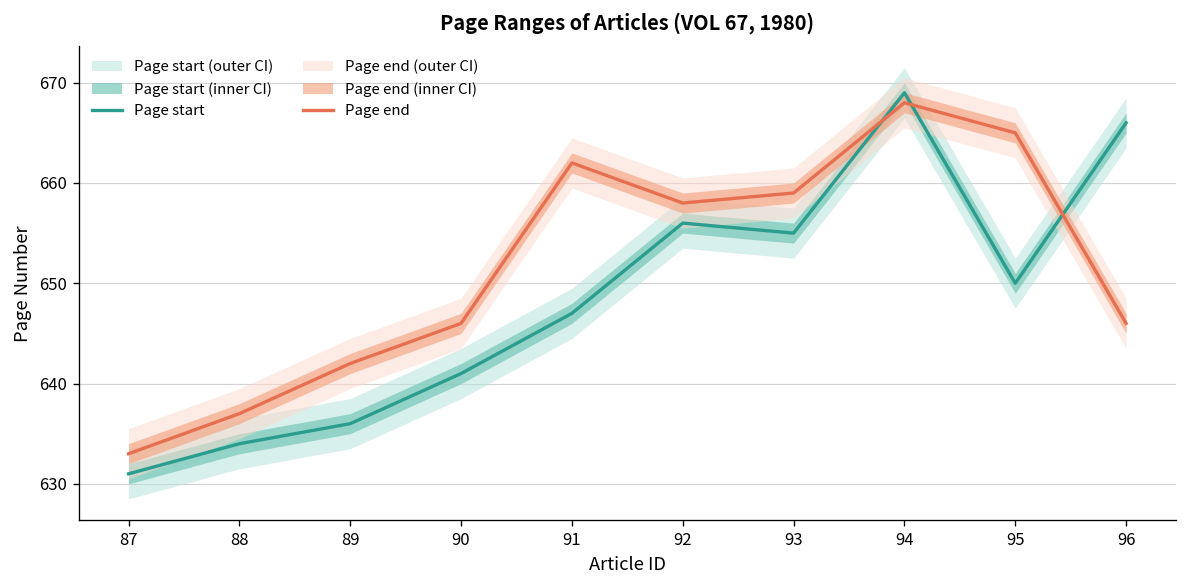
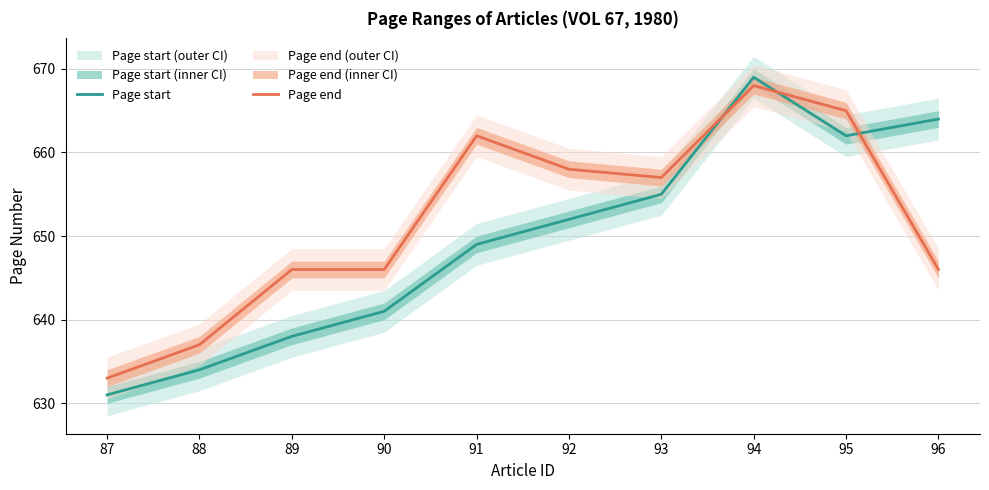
Page start, 89: 636 -> 638
Page end, 89: 642 -> 646
Page start, 91: 647 -> 649
Page start, 92: 656 -> 652
Page end, 93: 659 -> 657
Page start, 95: 650 -> 662
Page start, 96: 666 -> 664
